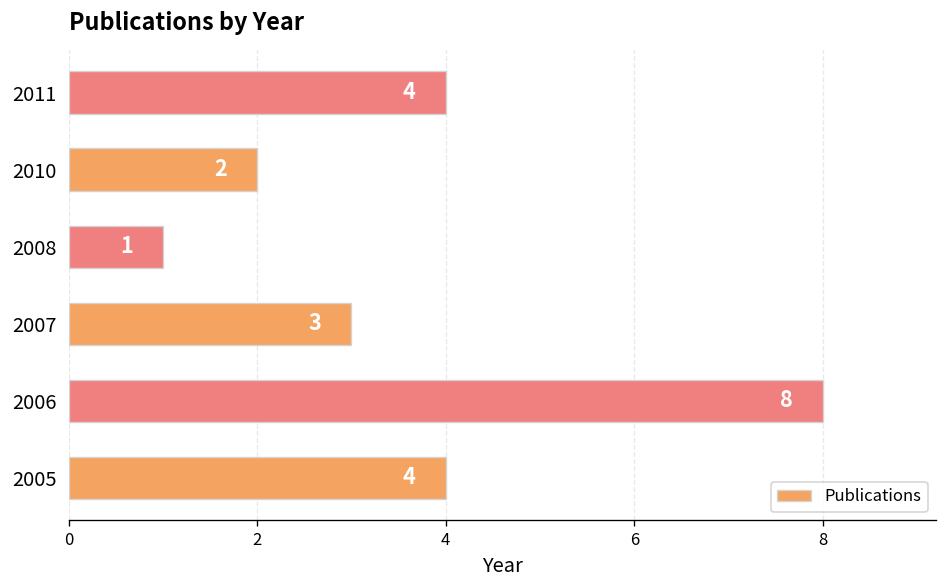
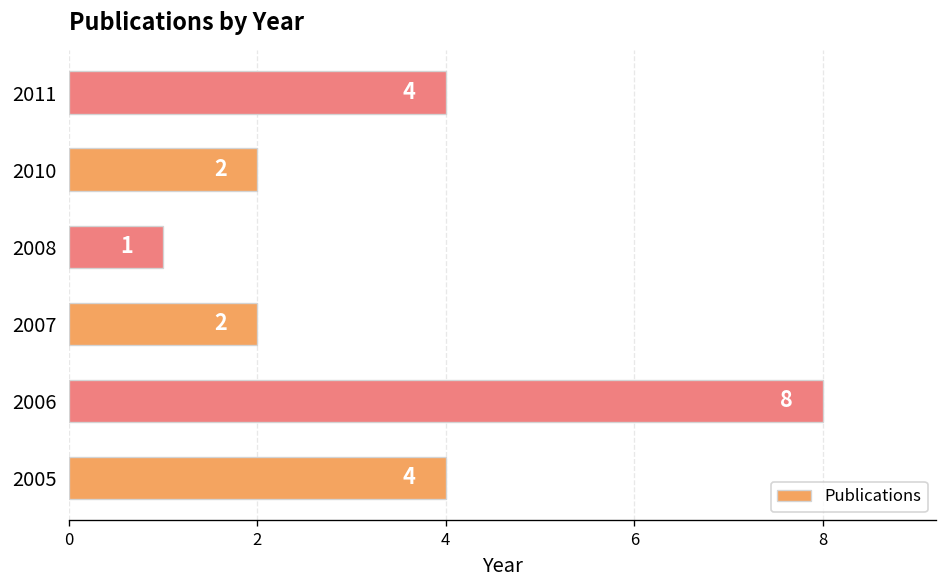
2007: 3 -> 2
